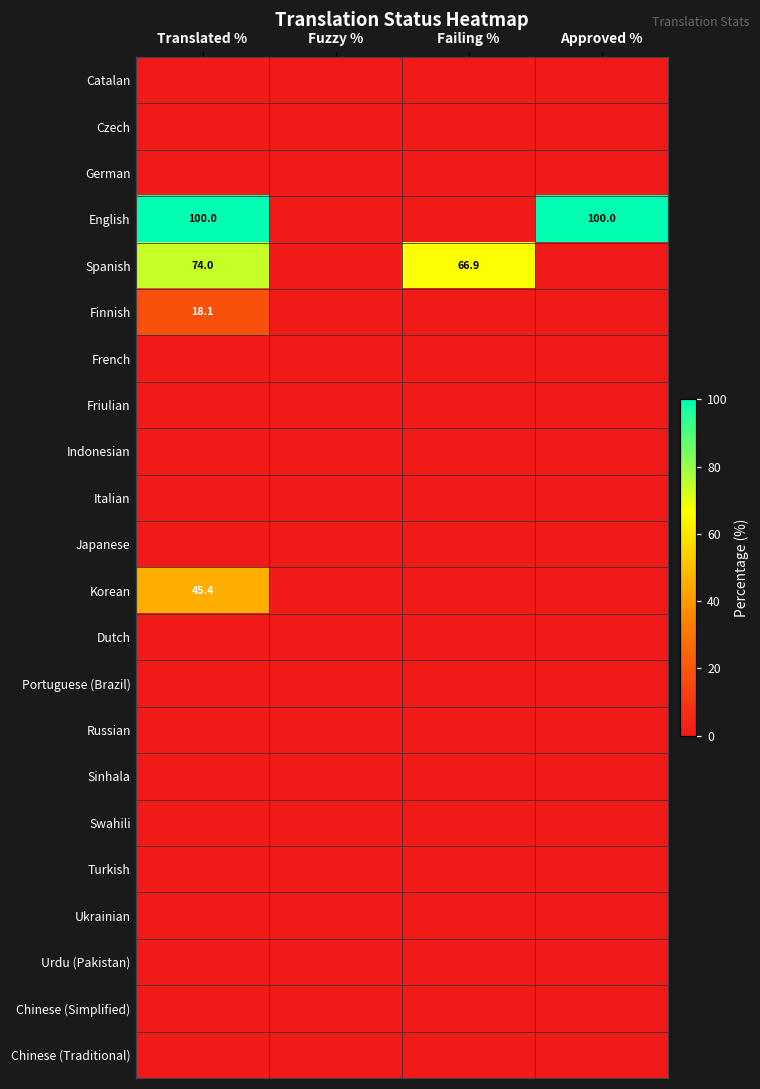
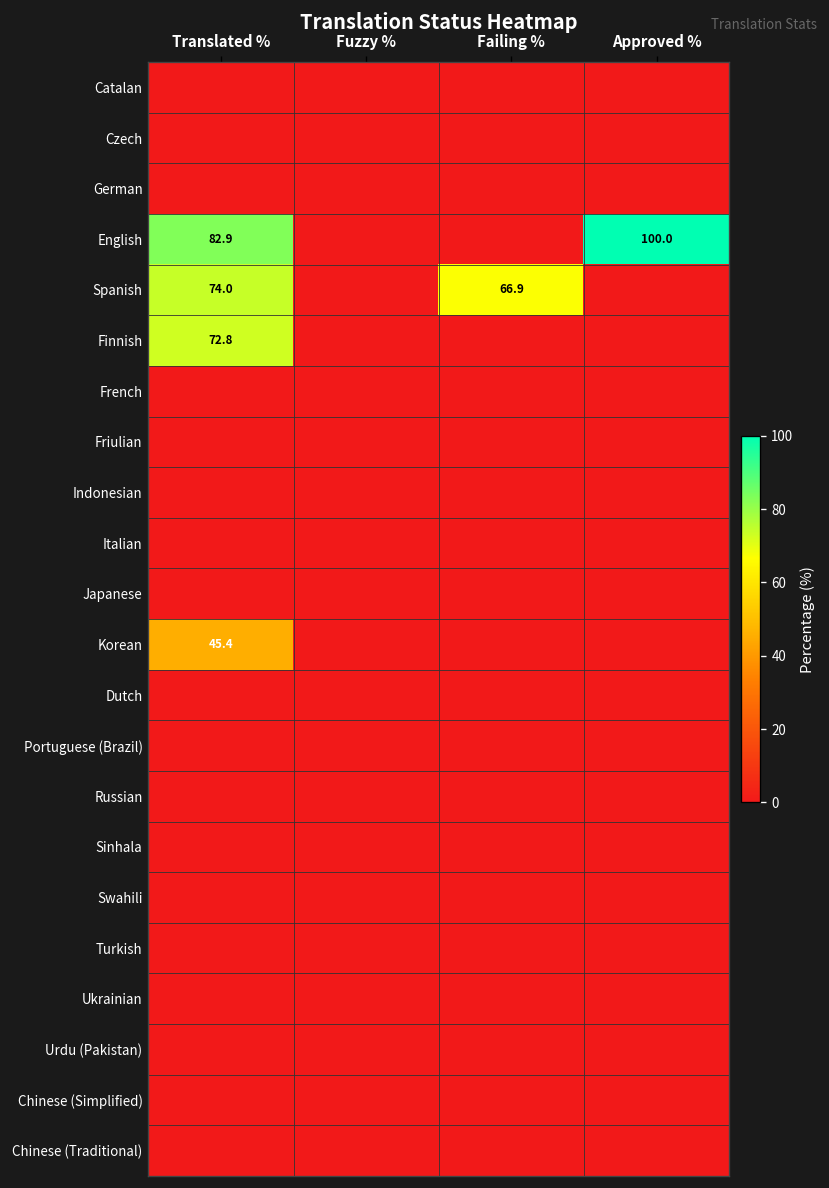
English, Translated %: 100.0 -> 82.9
Finnish, Translated %: 18.1 -> 72.8
